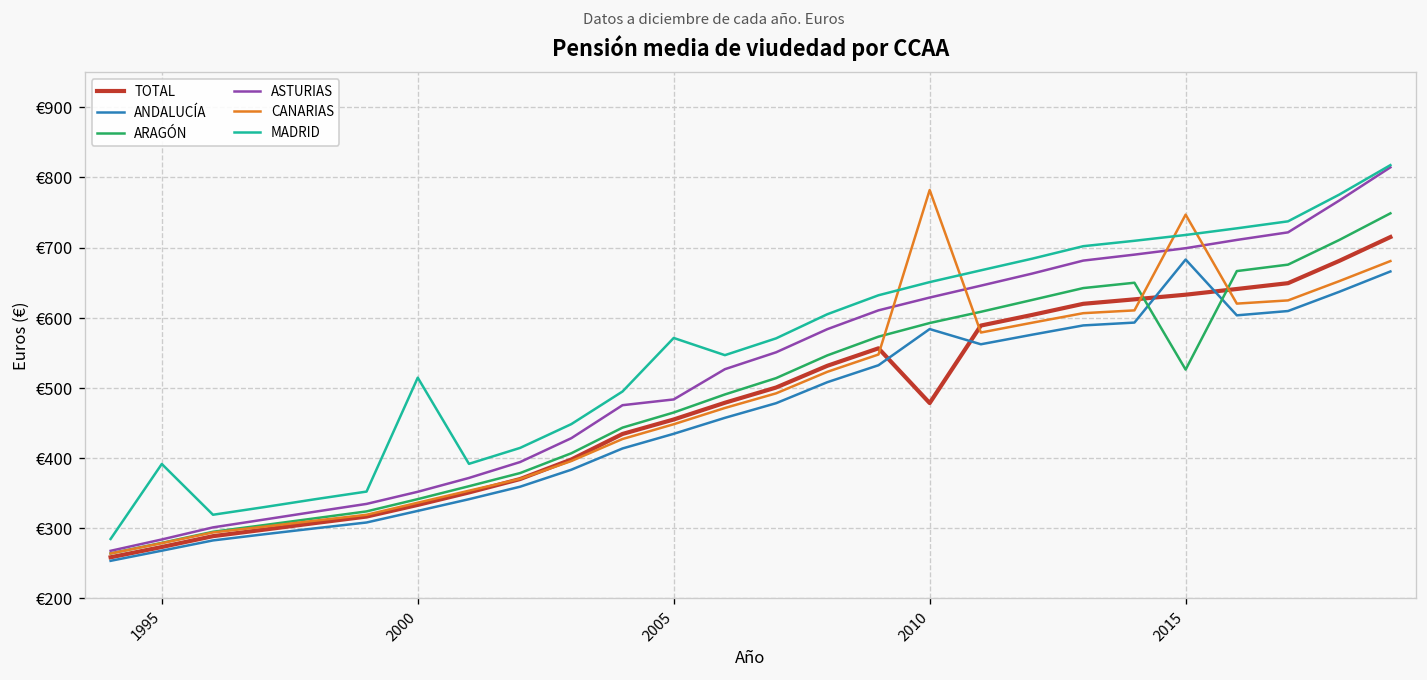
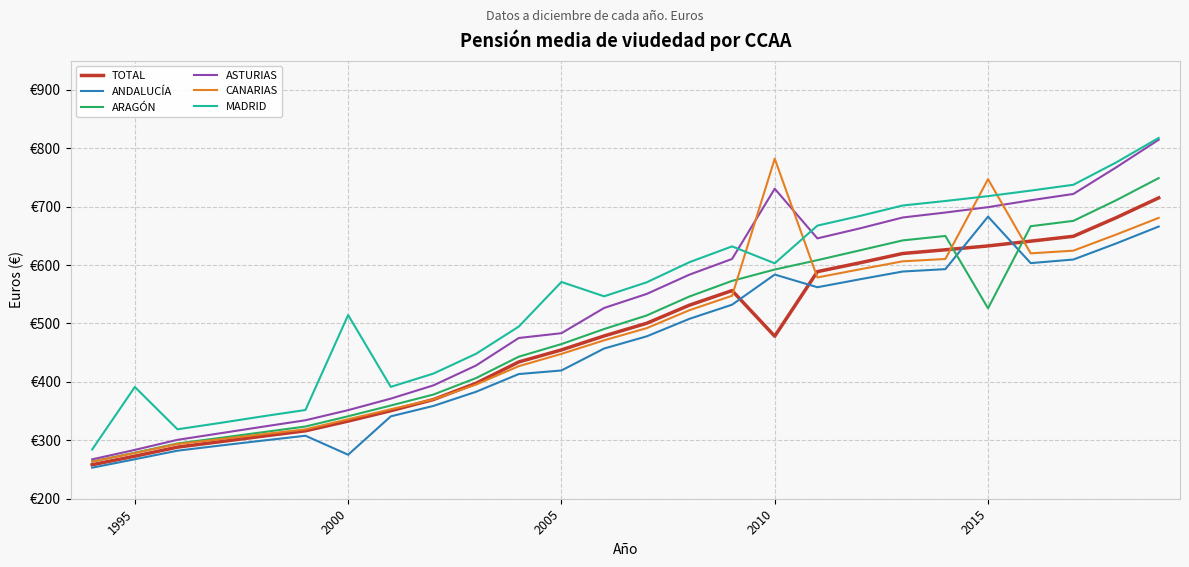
ANDALUCÍA, 2000: €320 -> €280
ANDALUCÍA, 2005: €430 -> €420
ASTURIAS, 2010: €630 -> €730
MADRID, 2010: €650 -> €600
